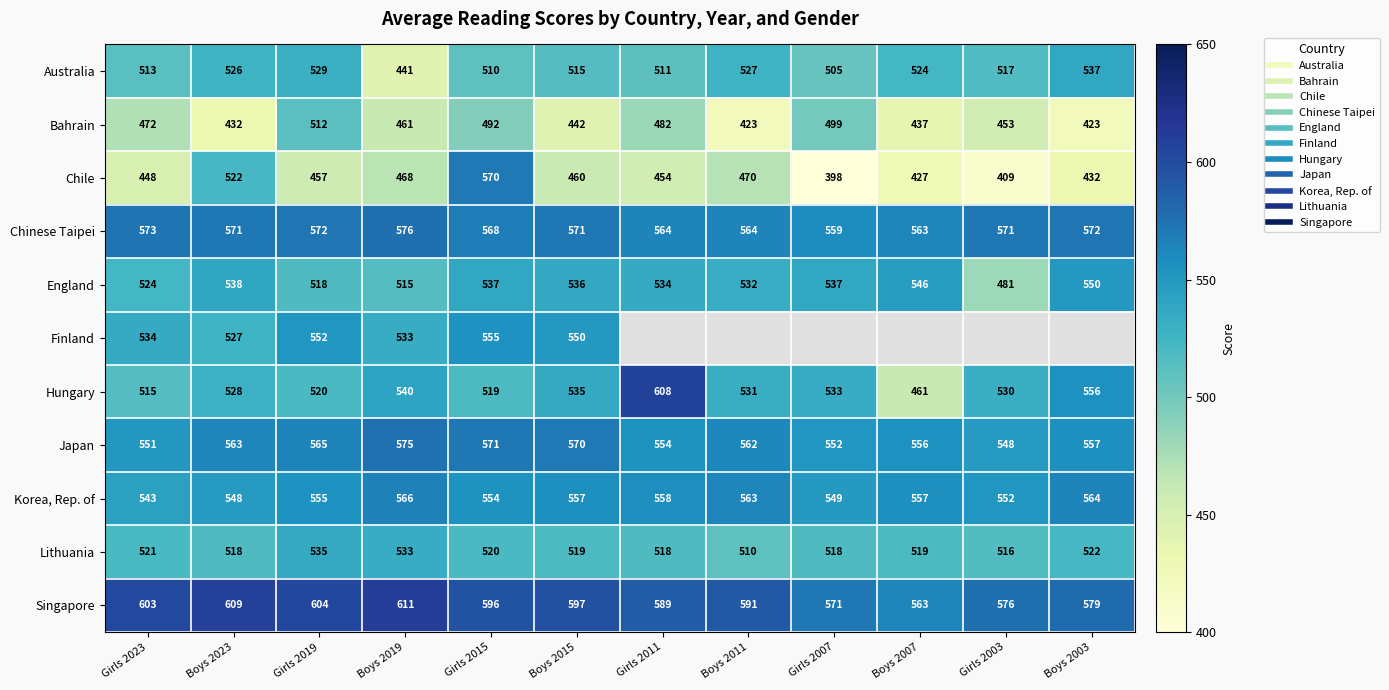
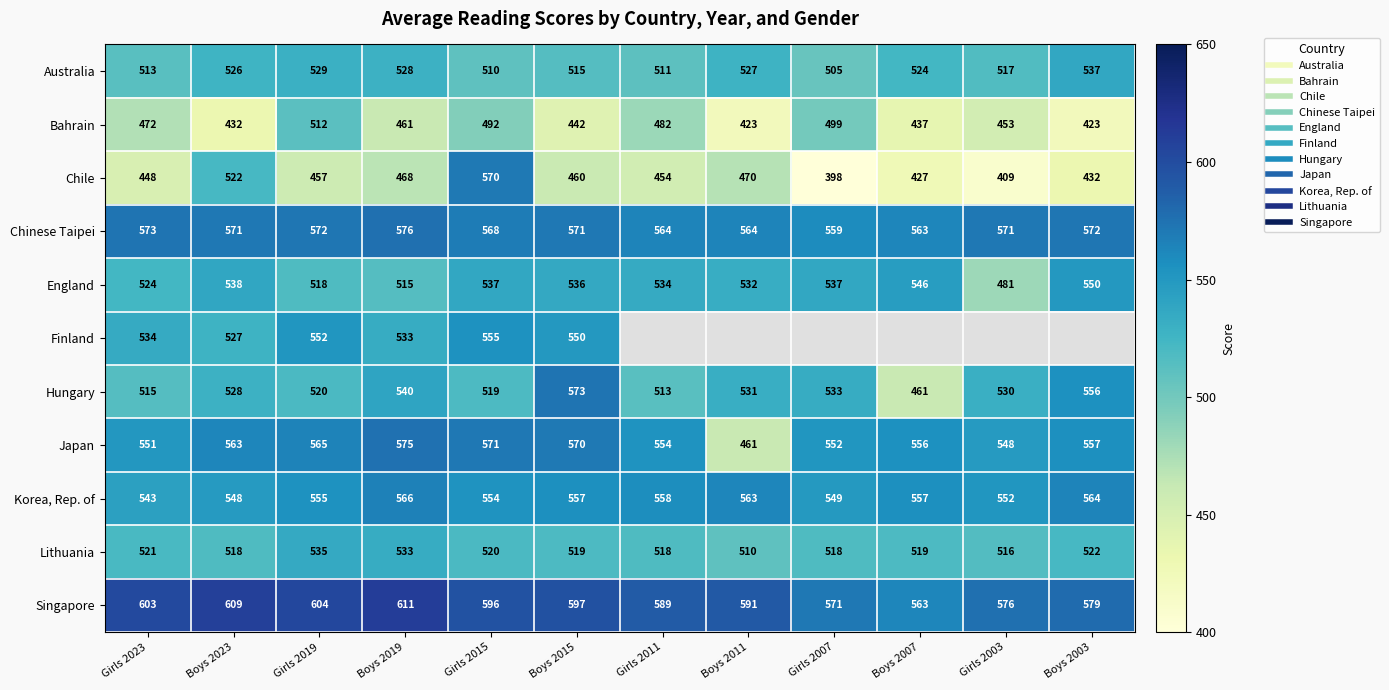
Australia, Boys 2019: 441 -> 528
Hungary, Boys 2015: 535 -> 573
Hungary, Girls 2011: 608 -> 513
Japan, Boys 2011: 562 -> 461
